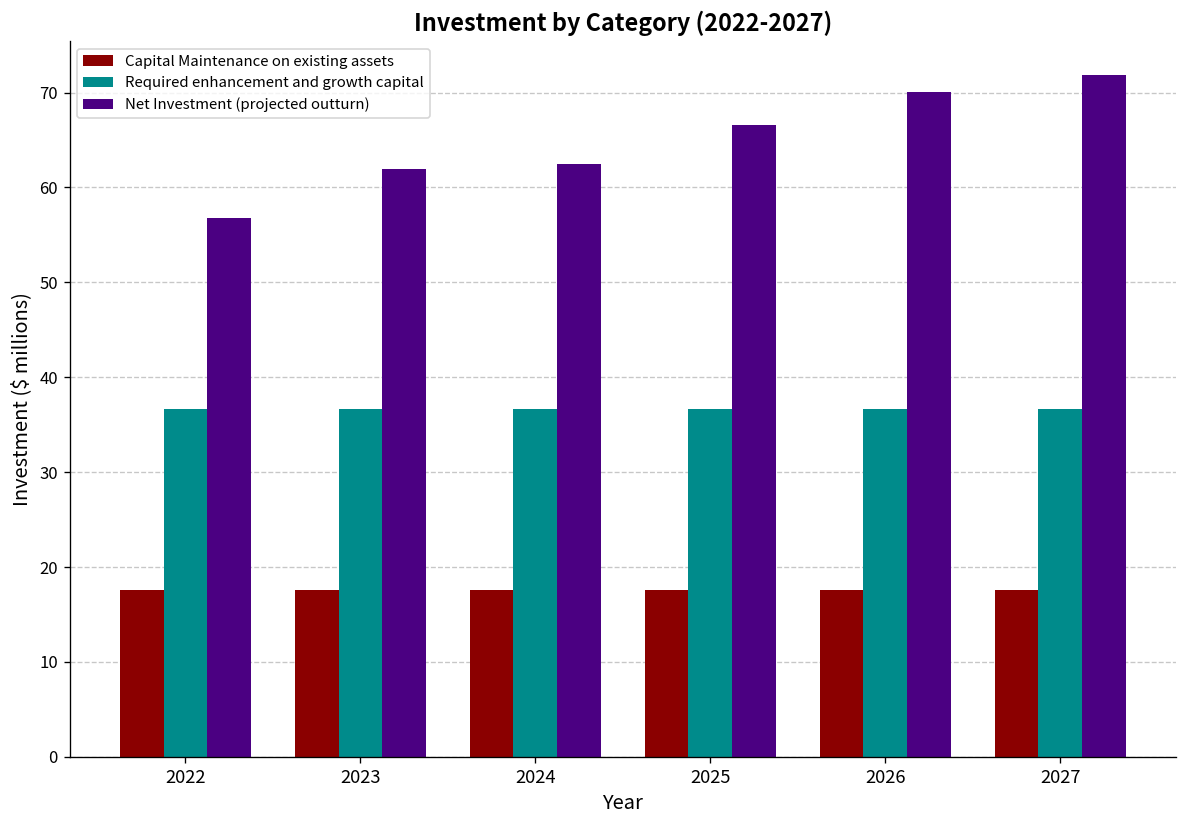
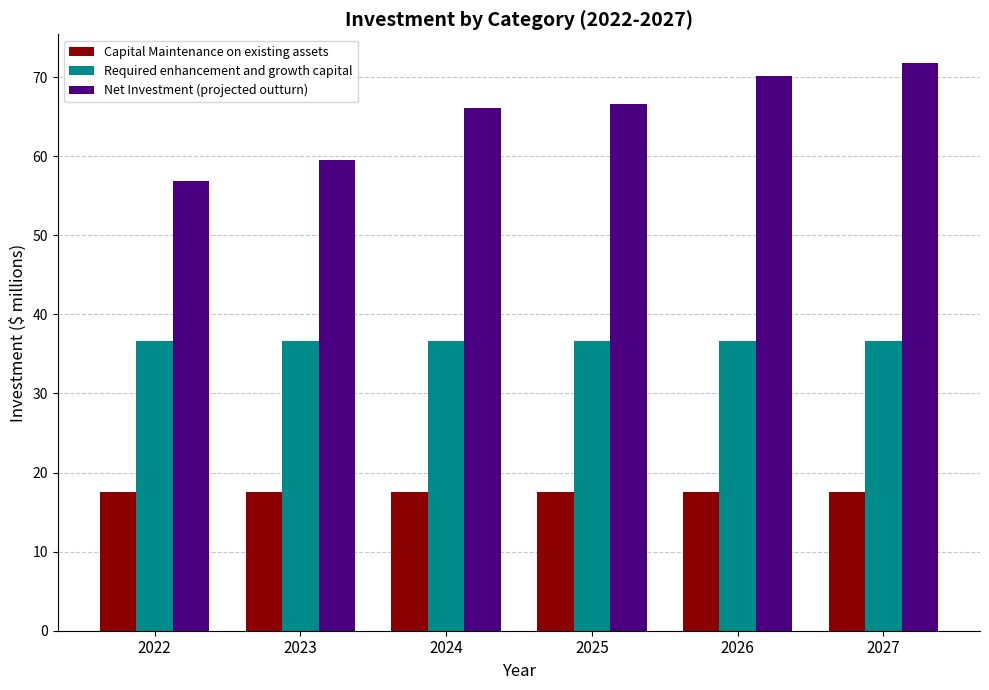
Net Investment (projected outturn), 2023: 62 -> 60
Net Investment (projected outturn), 2024: 62 -> 66
